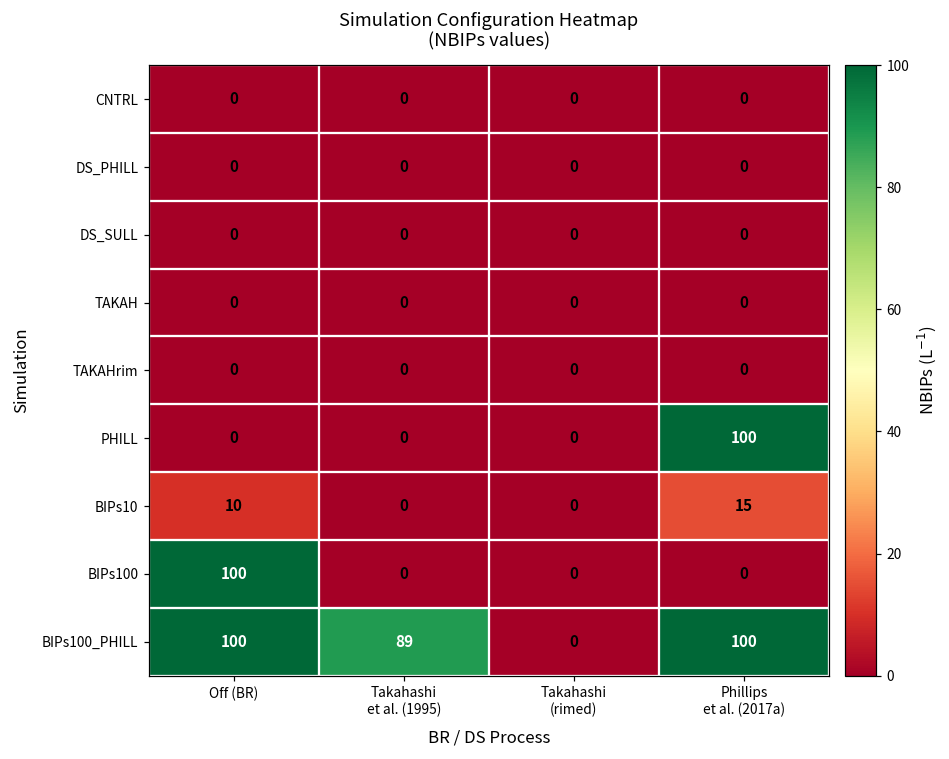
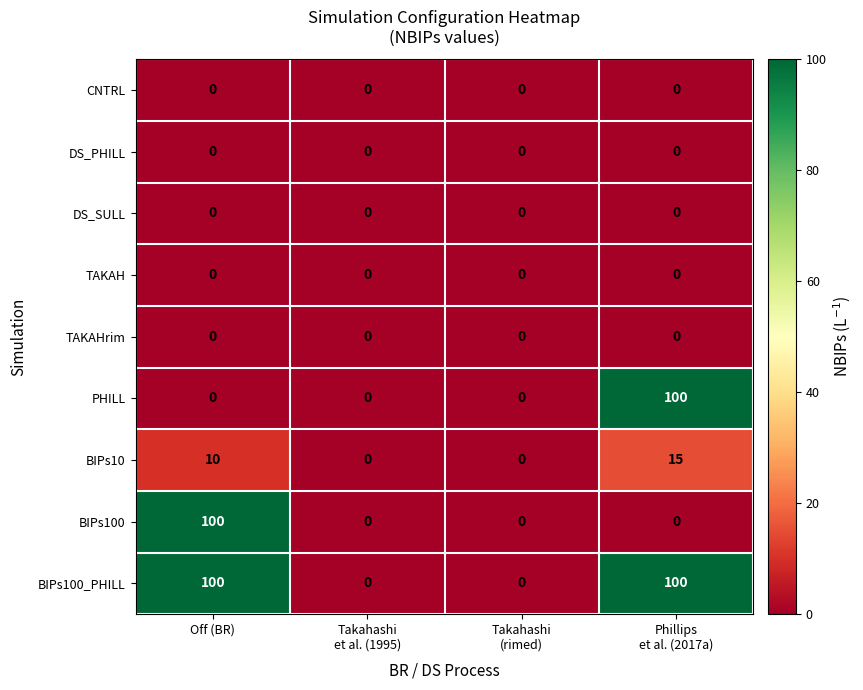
BIPs100_PHILL, Takahashi et al. (1995): 89 -> 0
